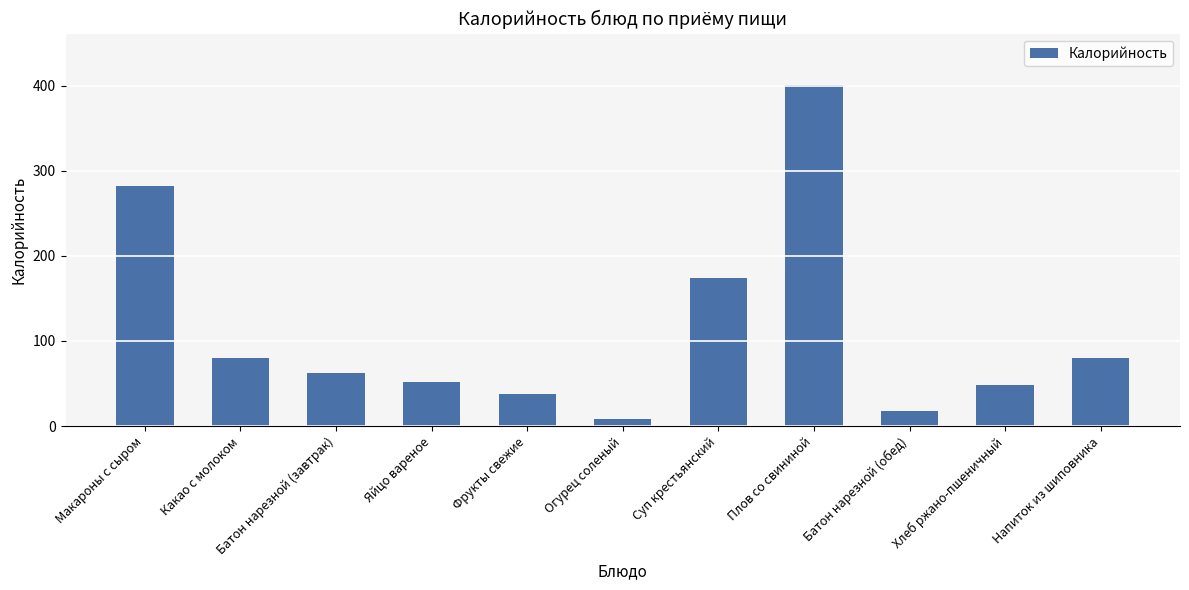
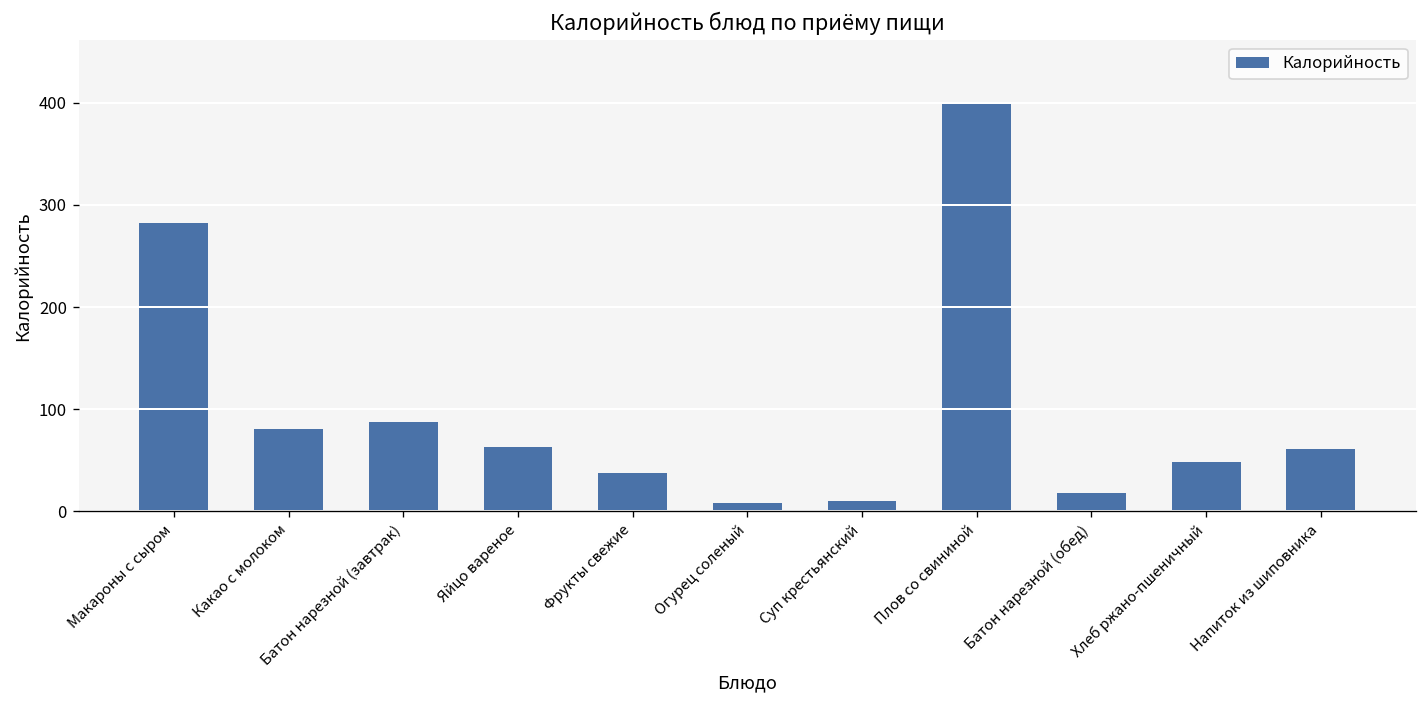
Батон нарезной (завтрак): 60 -> 90
Яйцо вареное: 50 -> 60
Суп крестьянский: 170 -> 10
Напиток из шиповника: 80 -> 60
